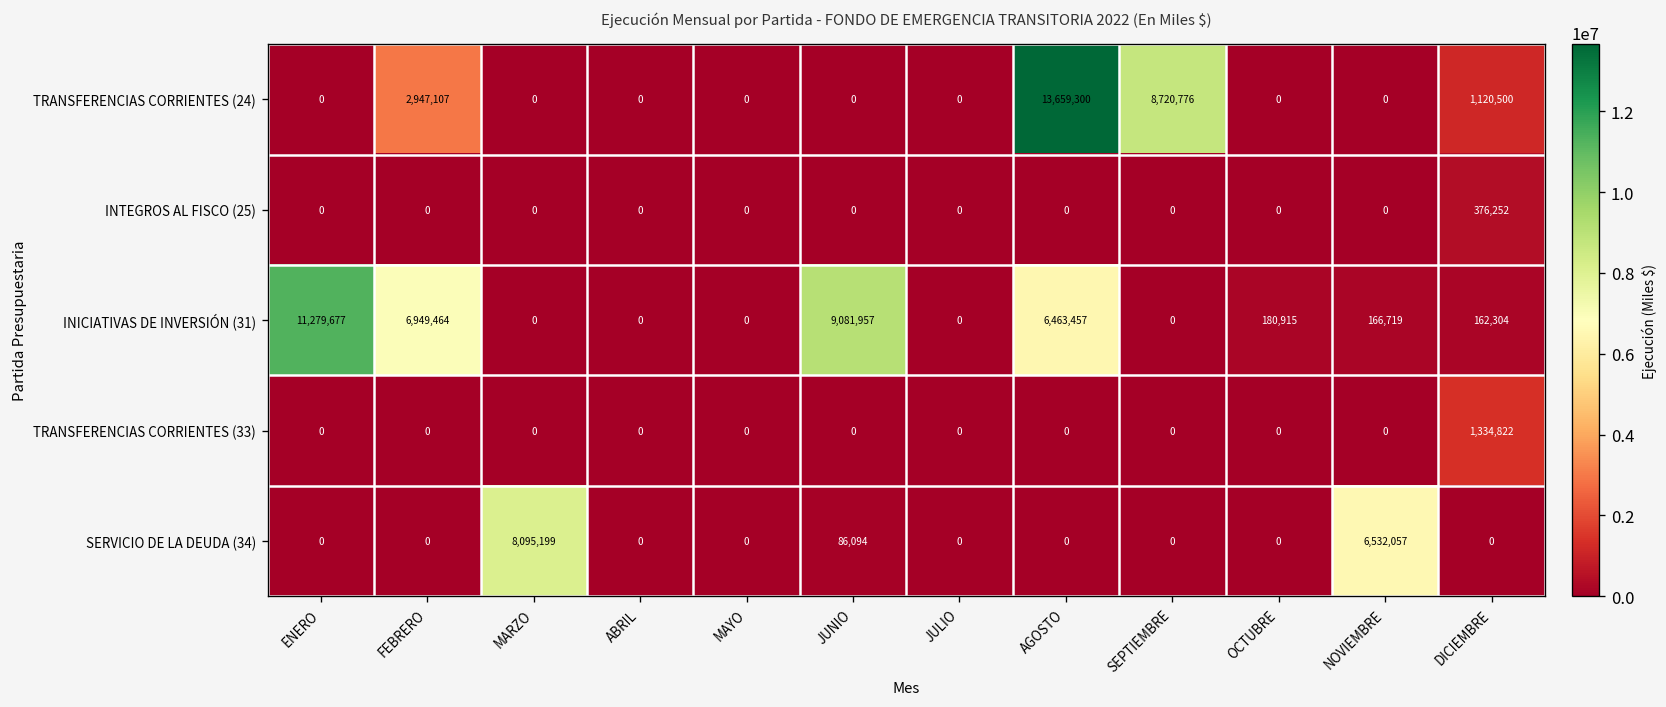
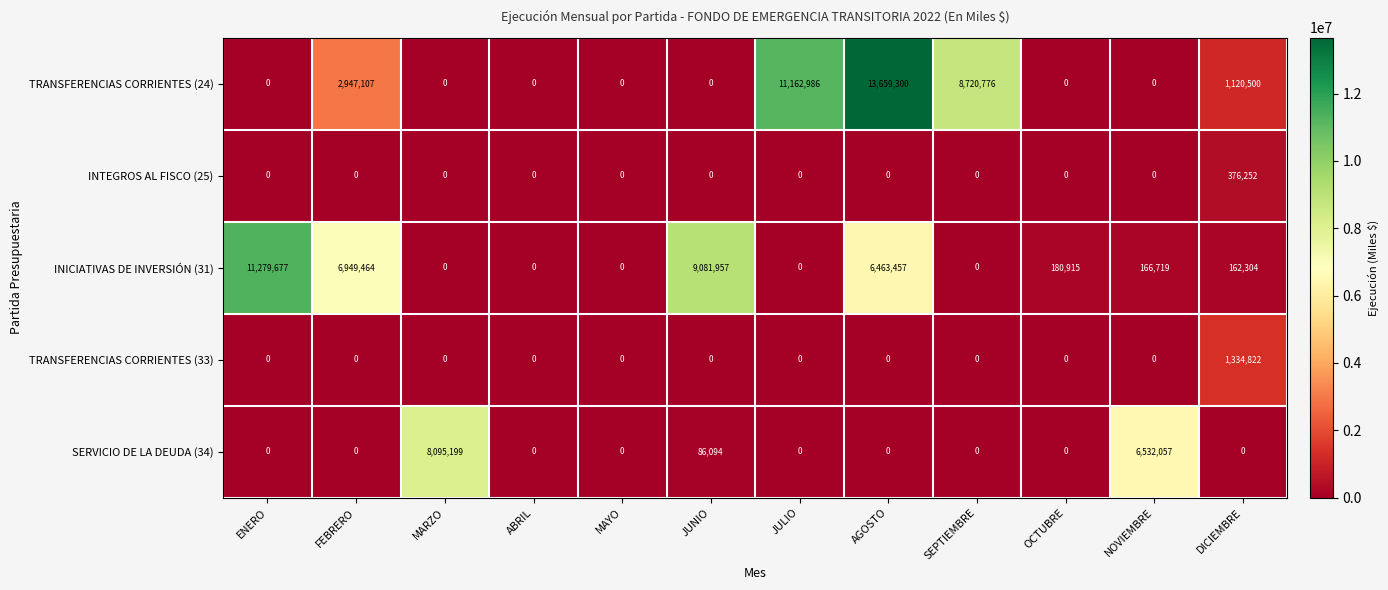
TRANSFERENCIAS CORRIENTES (24), JULIO: 0 -> 11,162,986
